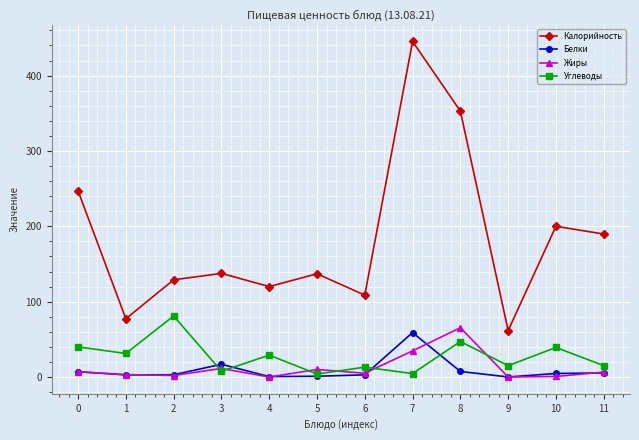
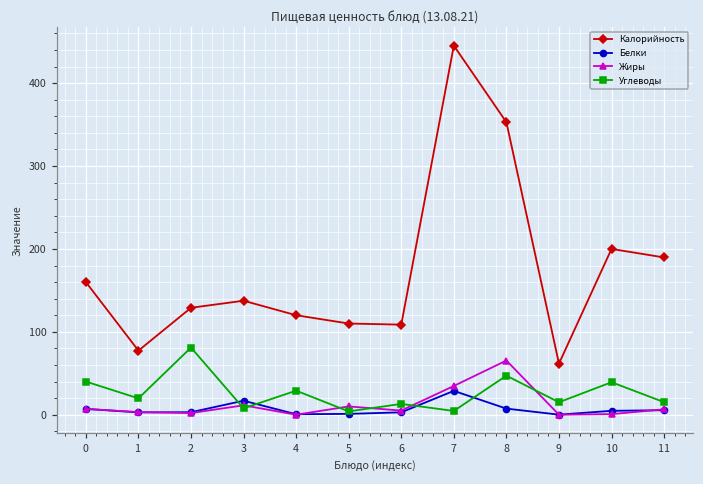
Калорийность, 0: 250 -> 160
Углеводы, 1: 30 -> 20
Калорийность, 5: 140 -> 110
Белки, 7: 60 -> 30
